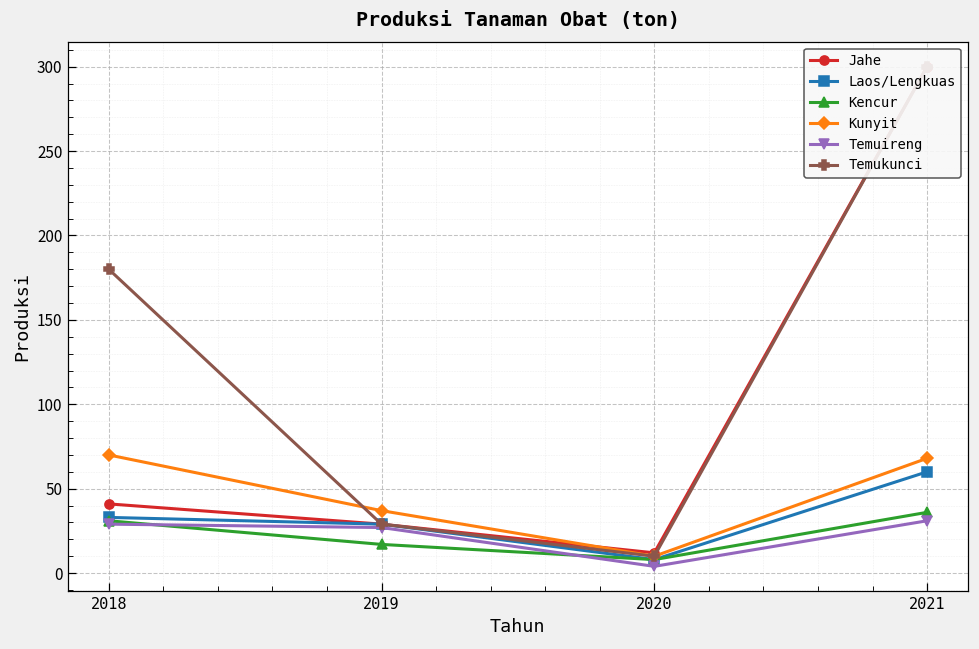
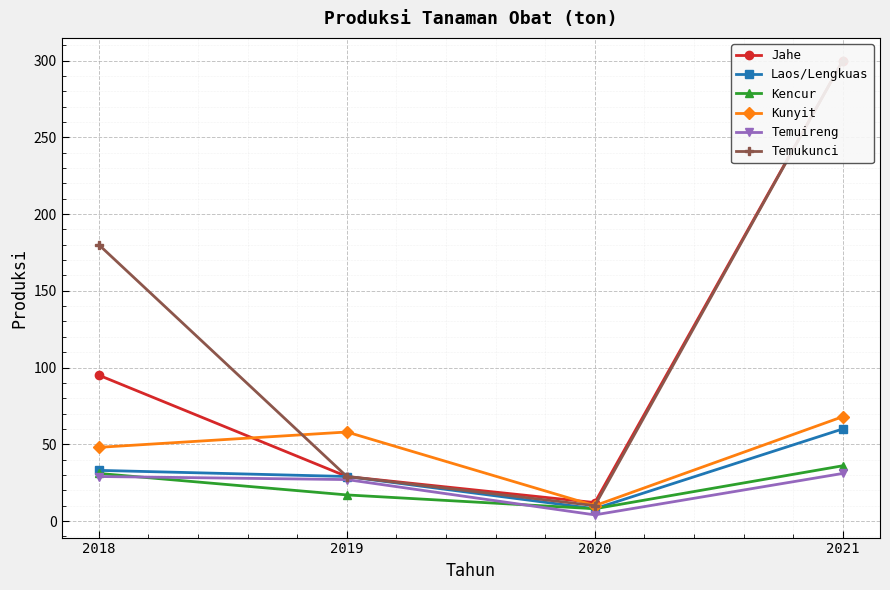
Jahe, 2018: 41 -> 95
Kunyit, 2018: 70 -> 48
Kunyit, 2019: 37 -> 58
